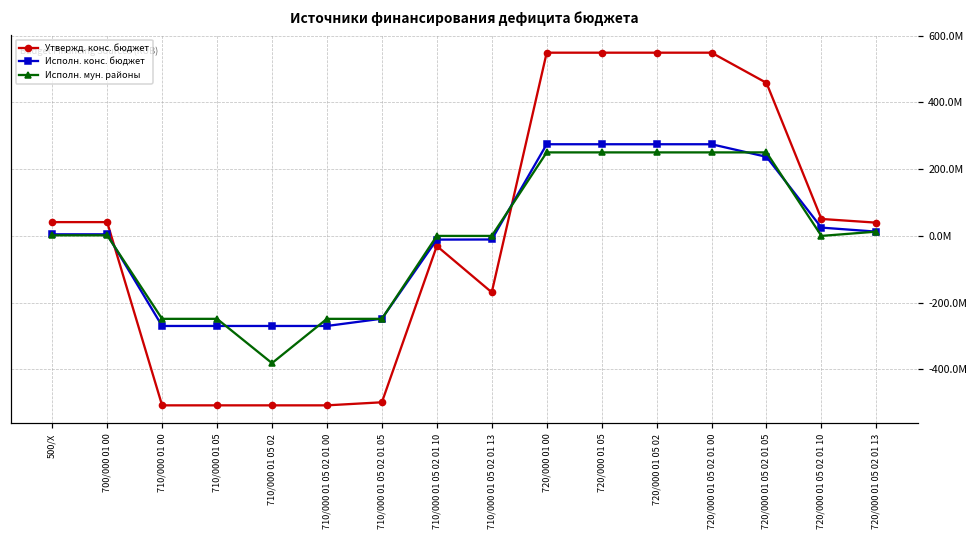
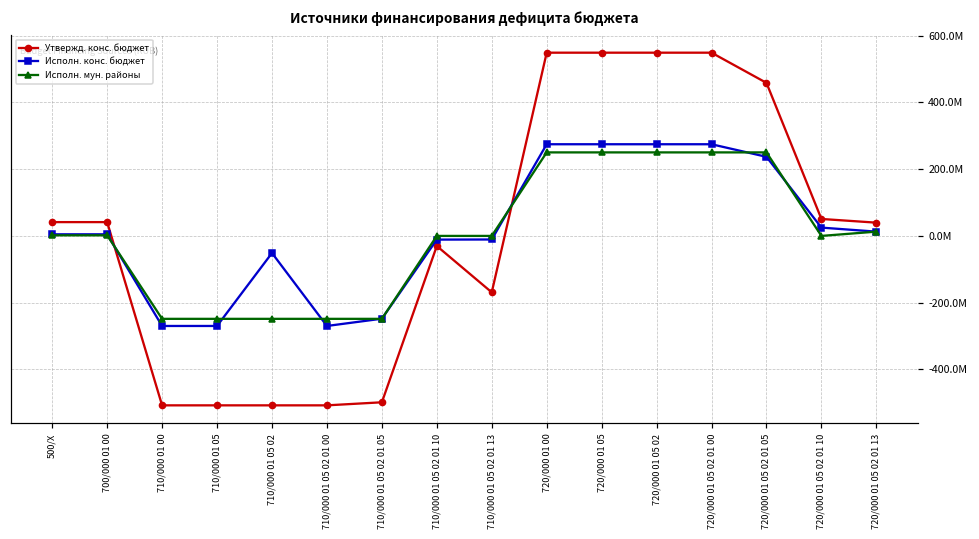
Исполн. конс. бюджет, 710/000 01 05 02: -270000000 -> -50000000
Исполн. мун. районы, 710/000 01 05 02: -380000000 -> -250000000
